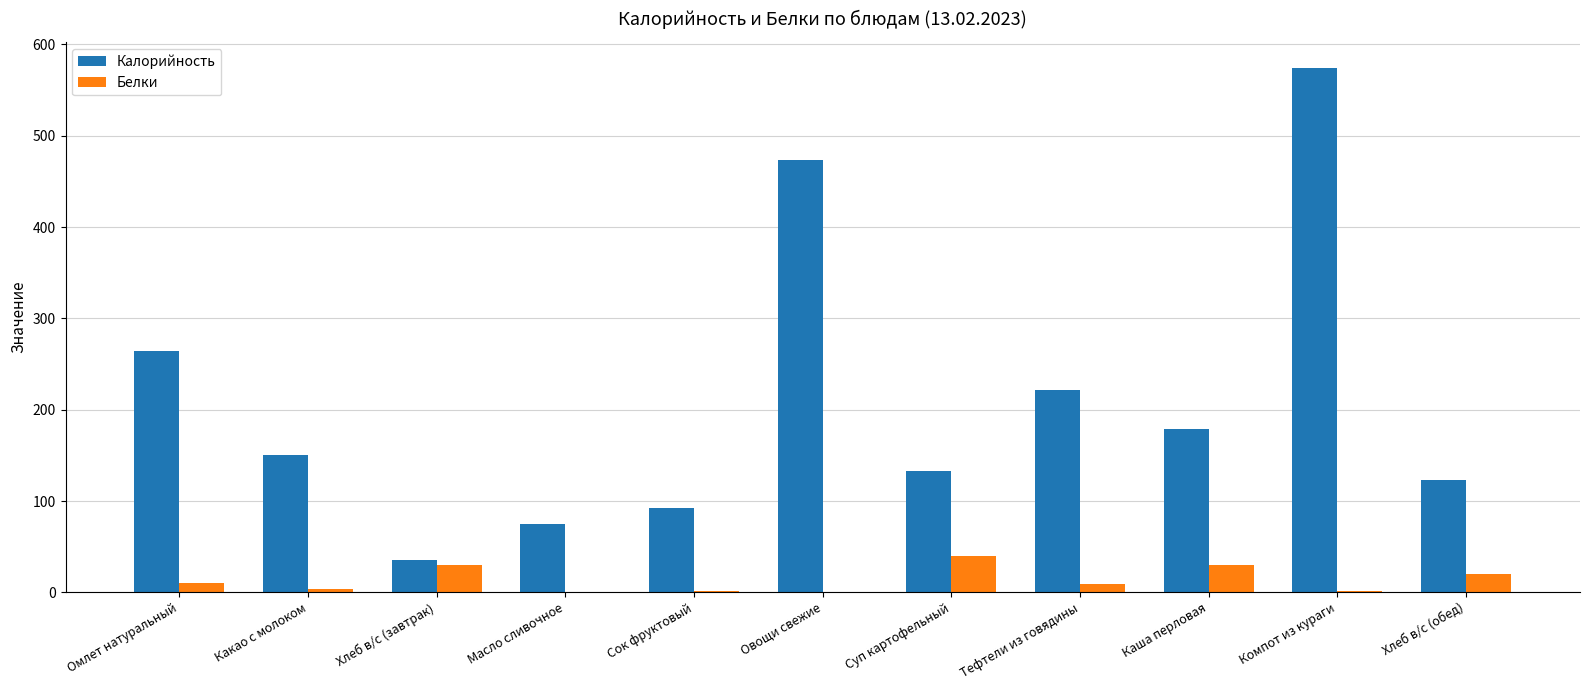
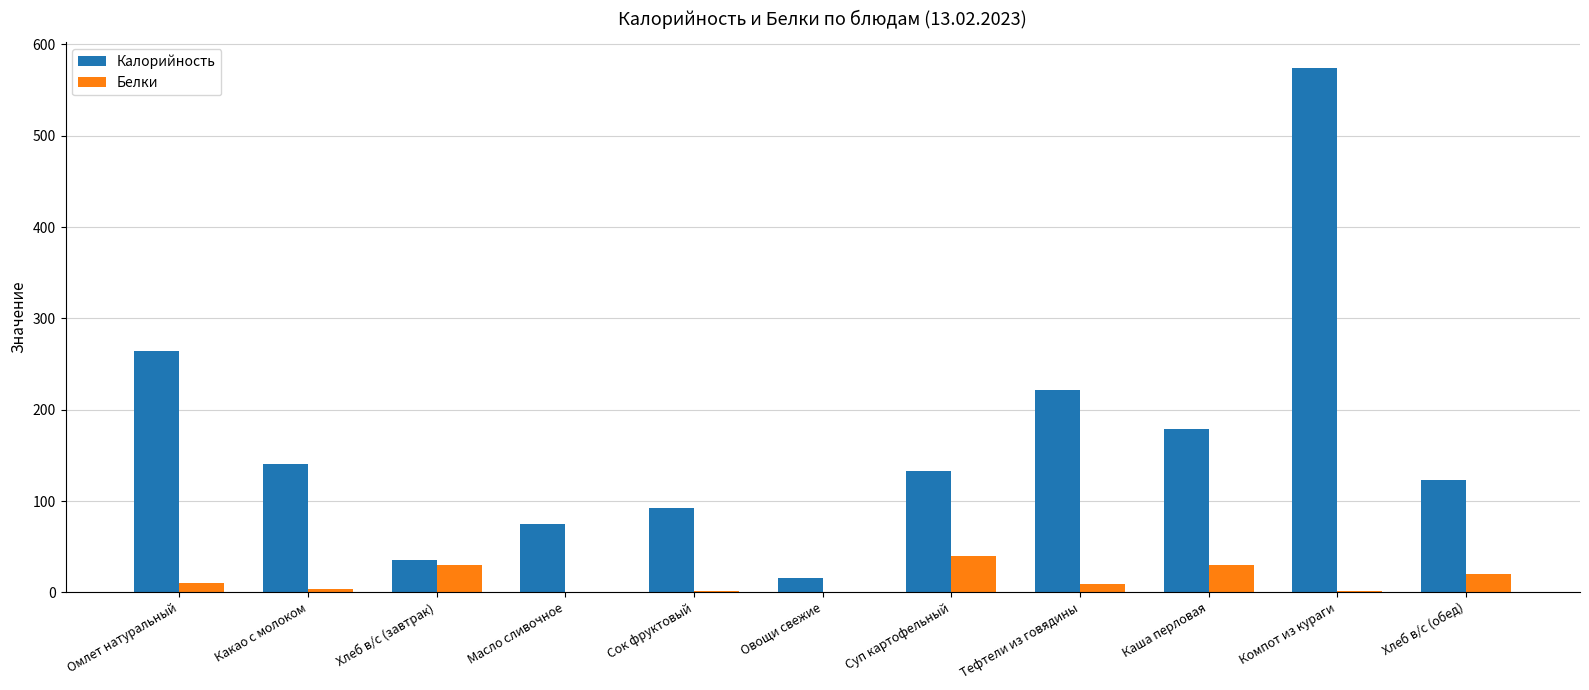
Калорийность, Какао с молоком: 150 -> 140
Калорийность, Овощи свежие: 470 -> 20
